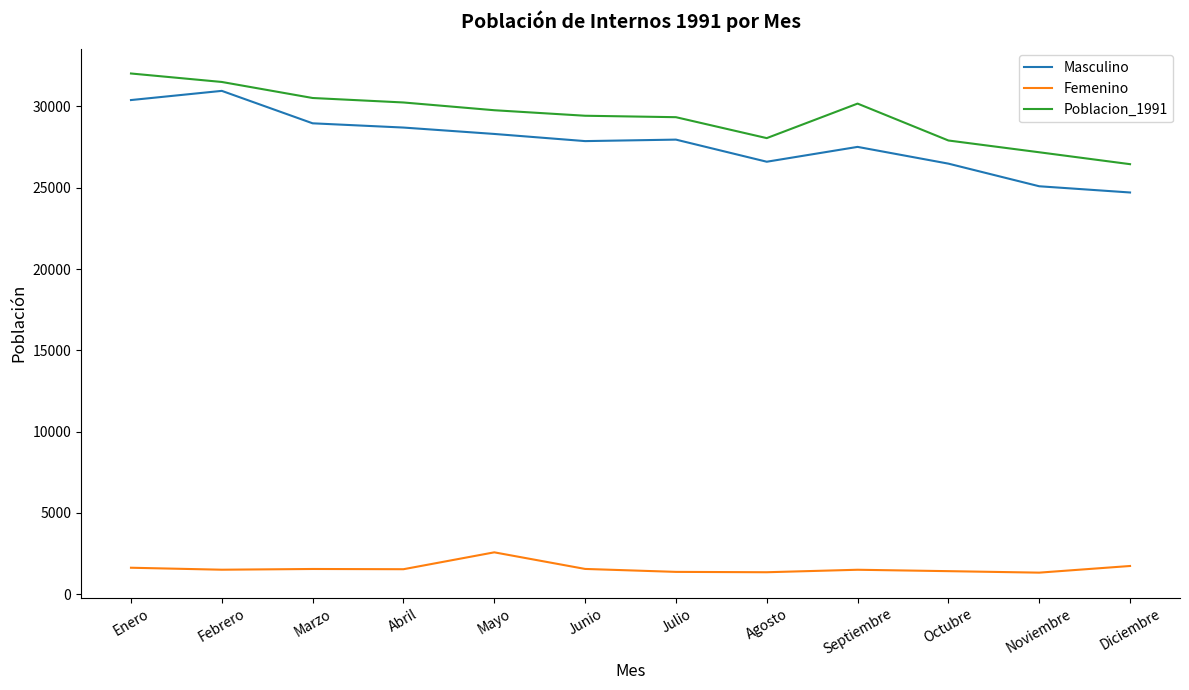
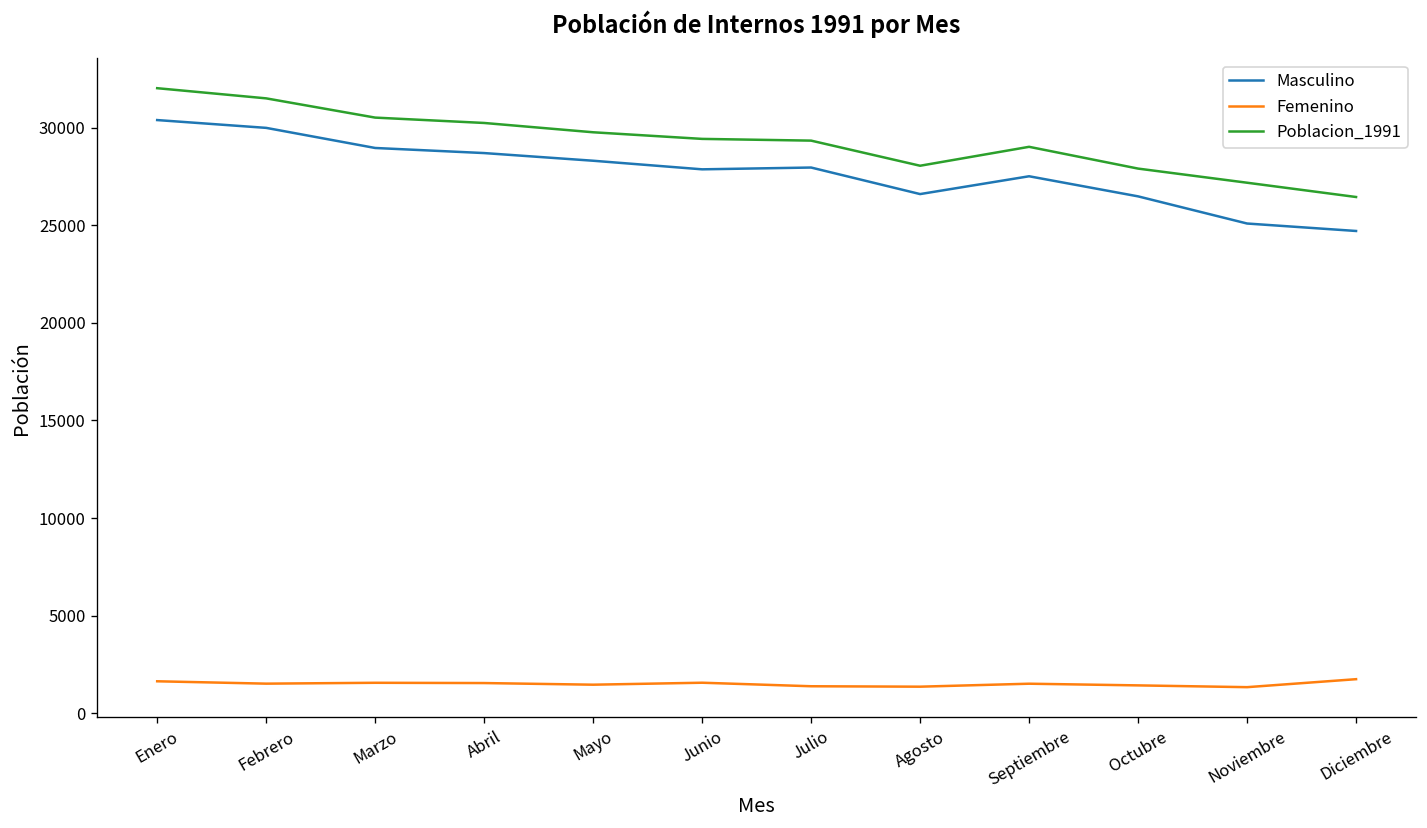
Masculino, Febrero: 31000 -> 30000
Femenino, Mayo: 2600 -> 1500
Poblacion_1991, Septiembre: 30200 -> 29000
